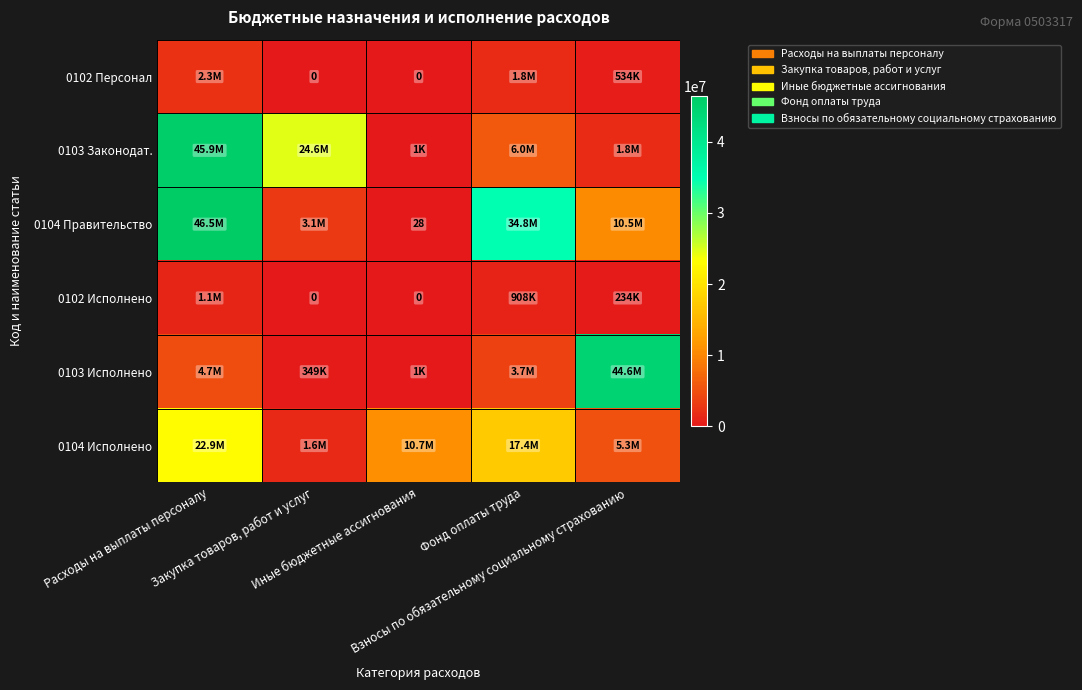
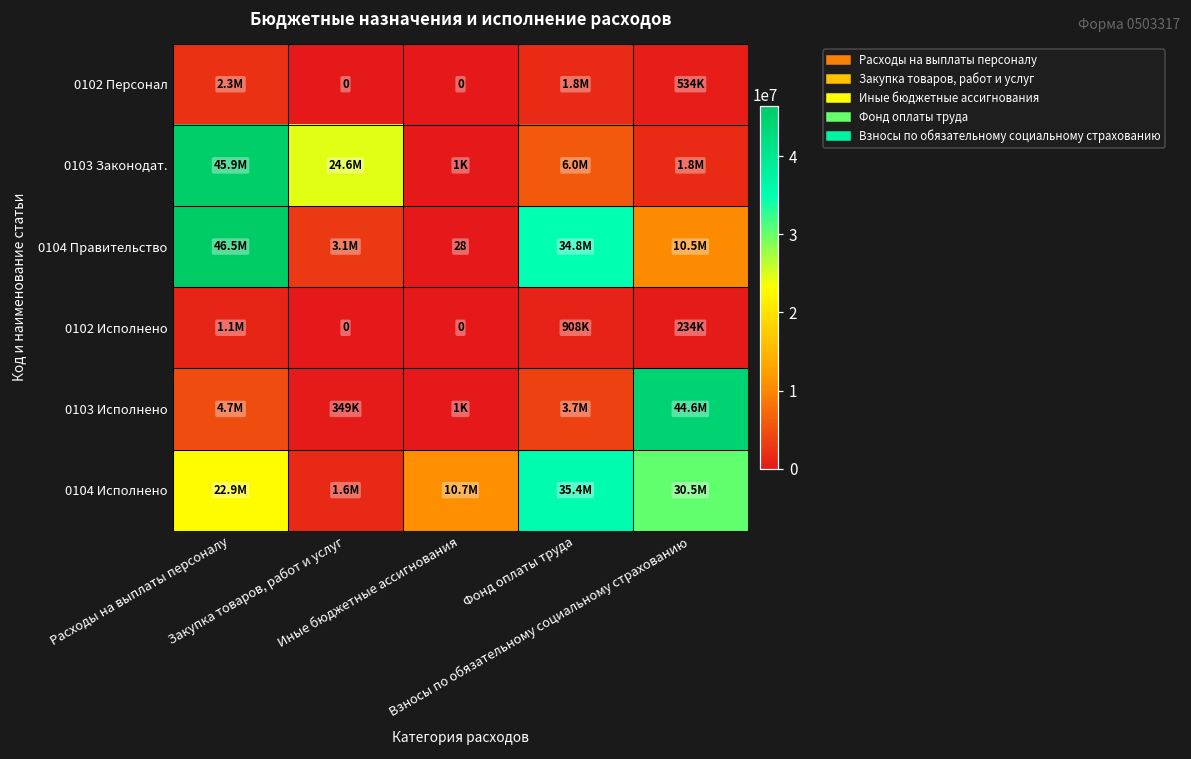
0104 Исполнено, Фонд оплаты труда: 17.4M -> 35.4M
0104 Исполнено, Взносы по обязательному социальному страхованию: 5.3M -> 30.5M
